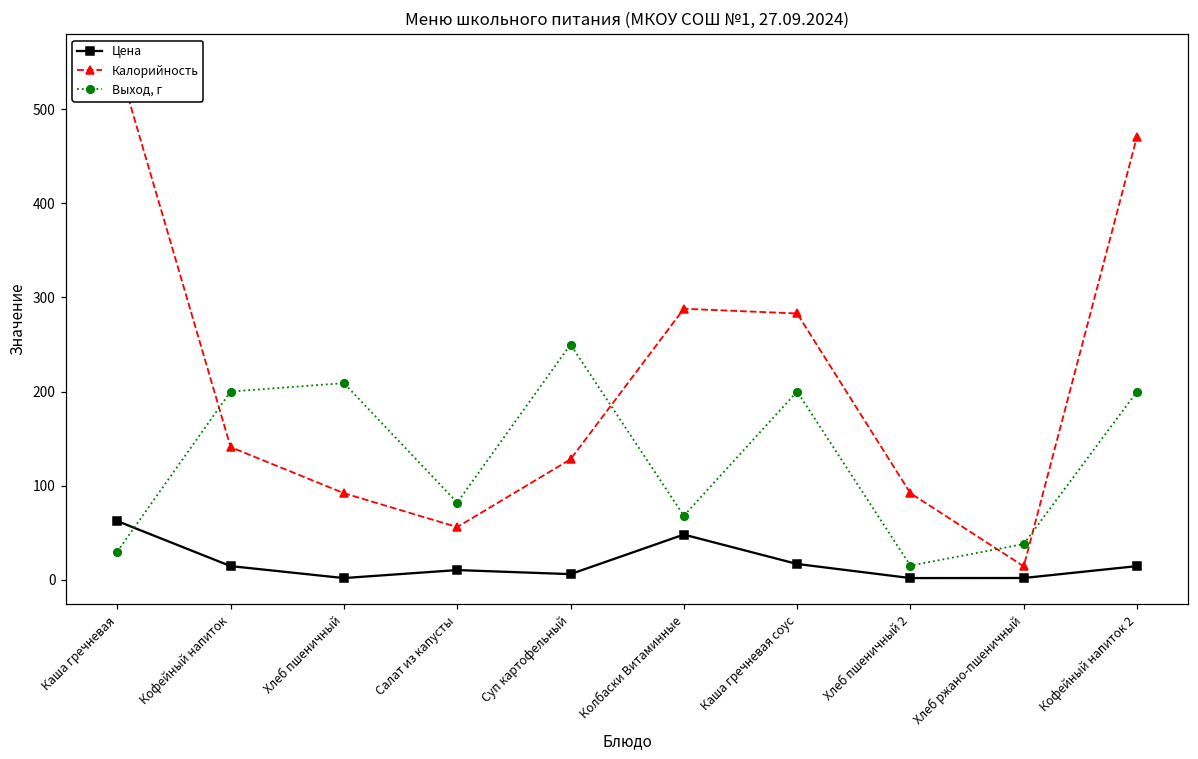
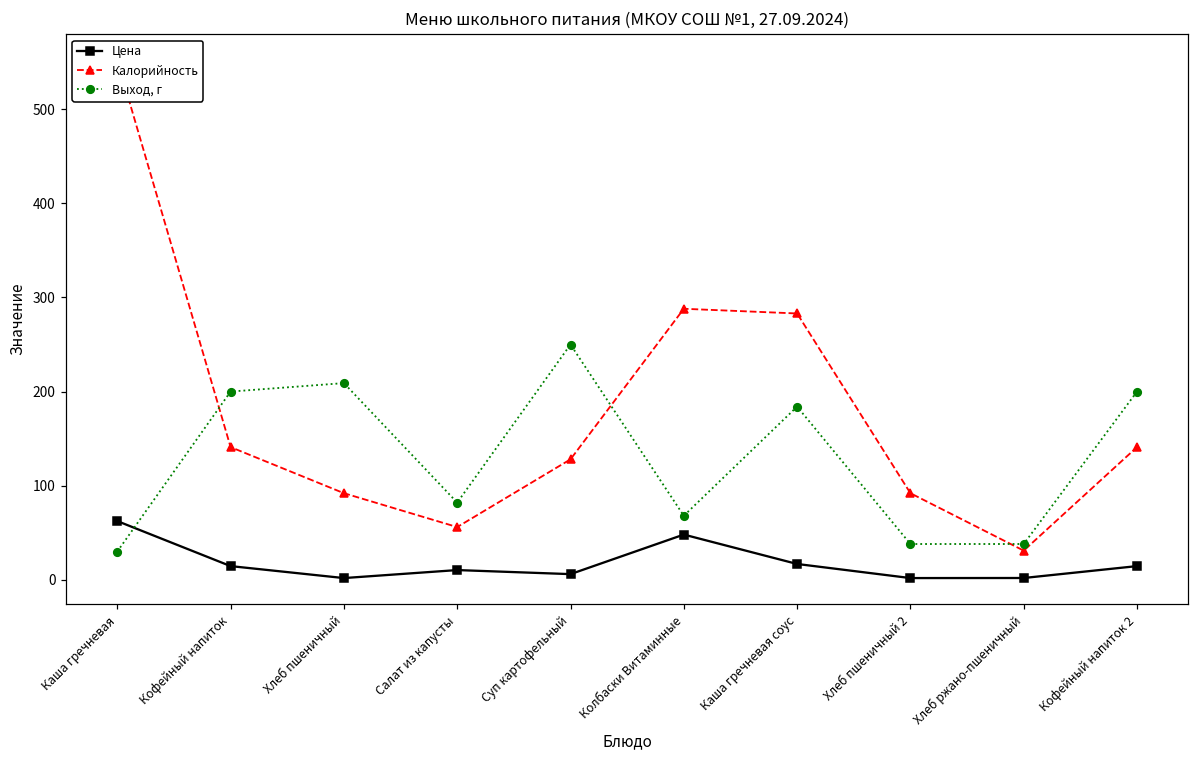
Выход, г, Каша гречневая соус: 200 -> 180
Выход, г, Хлеб пшеничный 2: 20 -> 40
Калорийность, Хлеб ржано-пшеничный: 10 -> 30
Калорийность, Кофейный напиток 2: 470 -> 140
